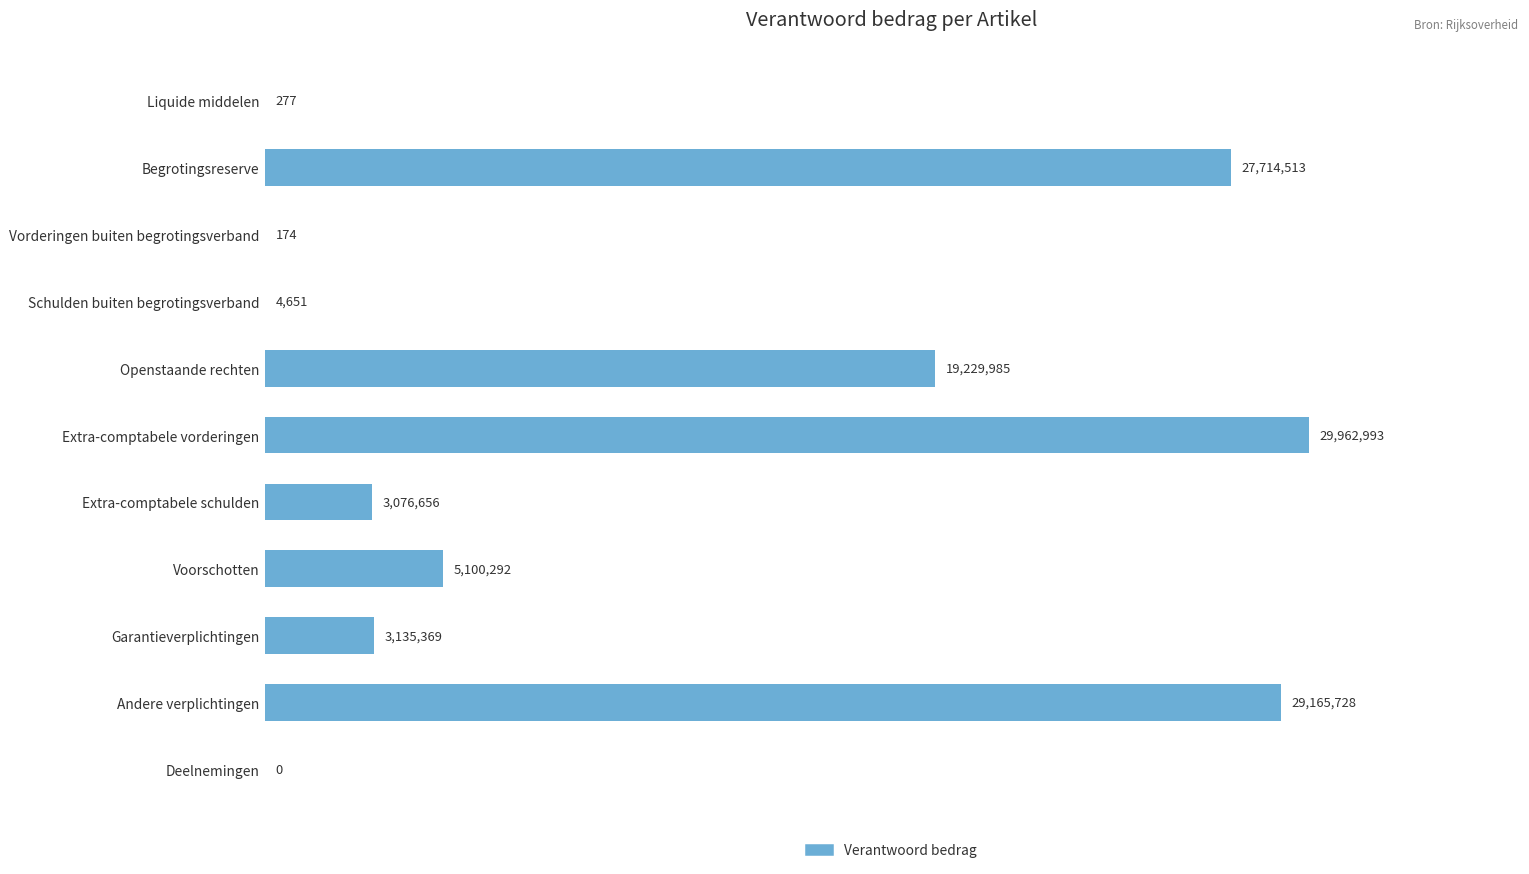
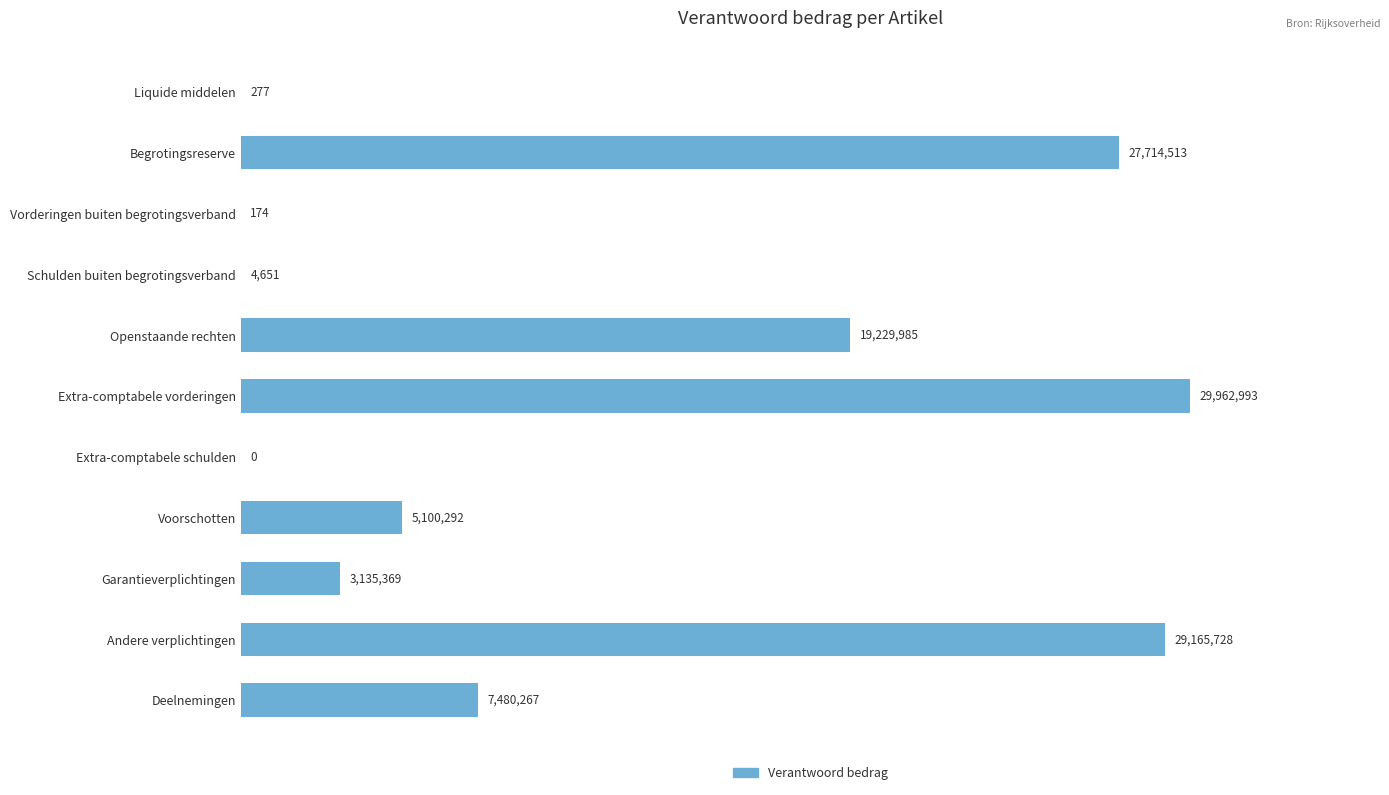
Extra-comptabele schulden: 3,076,656 -> 0
Deelnemingen: 0 -> 7,480,267
